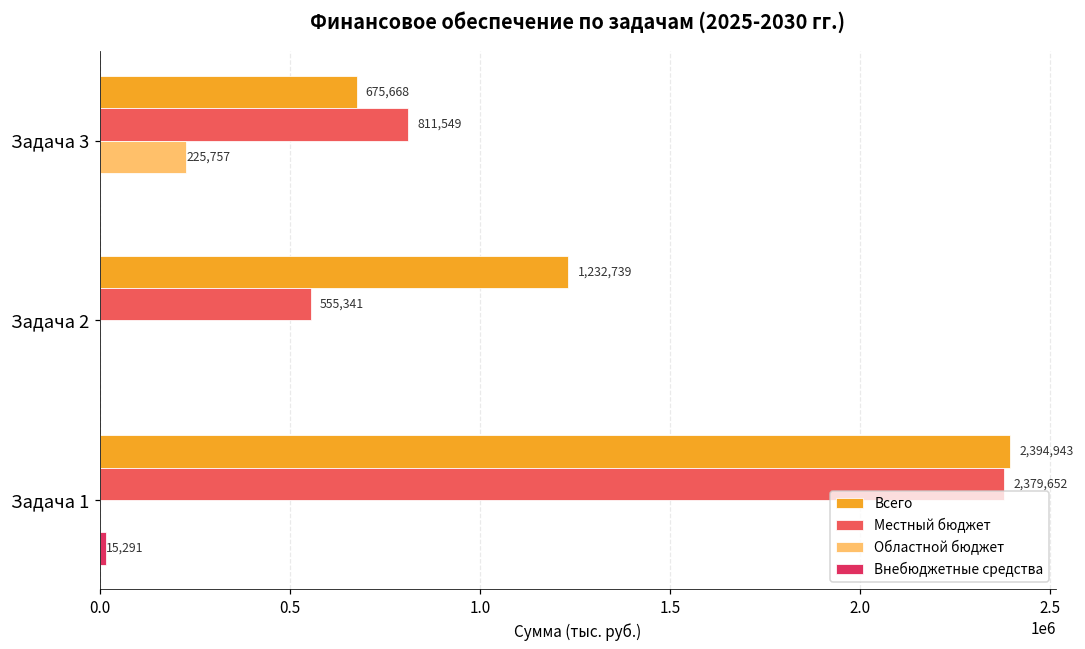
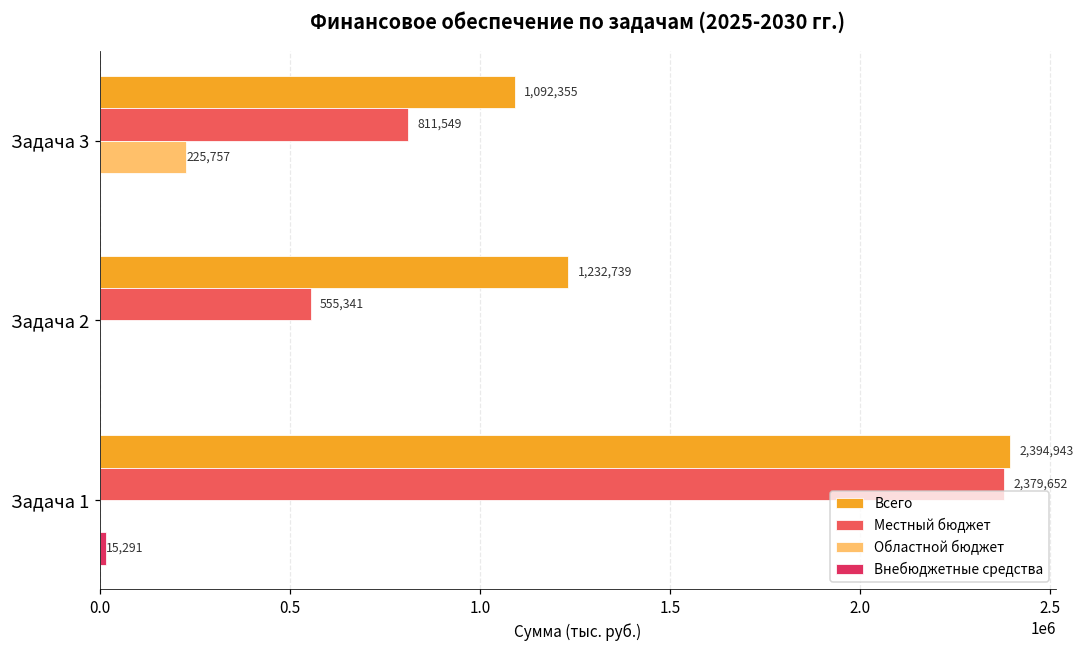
Всего, Задача 3: 675,668 -> 1,092,355
